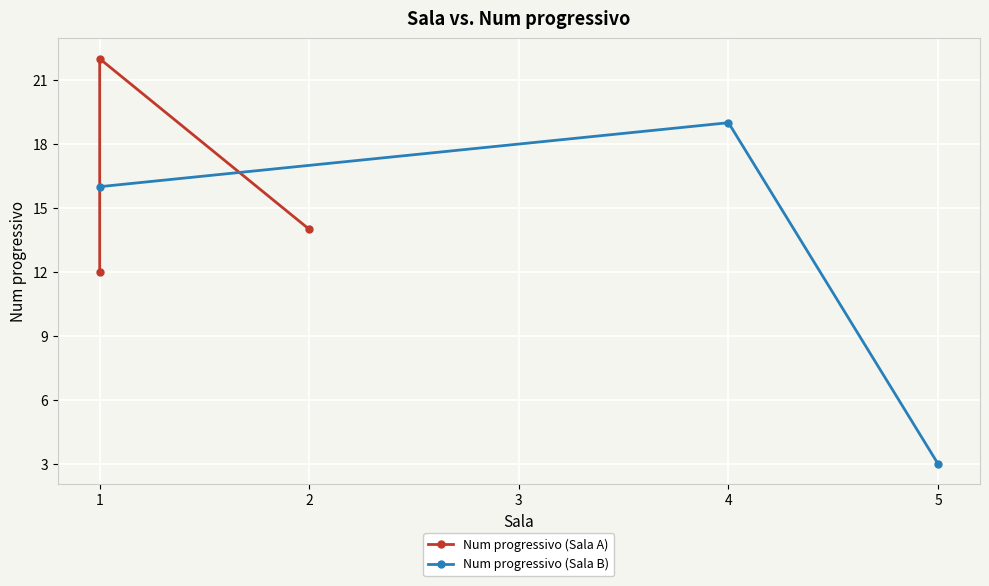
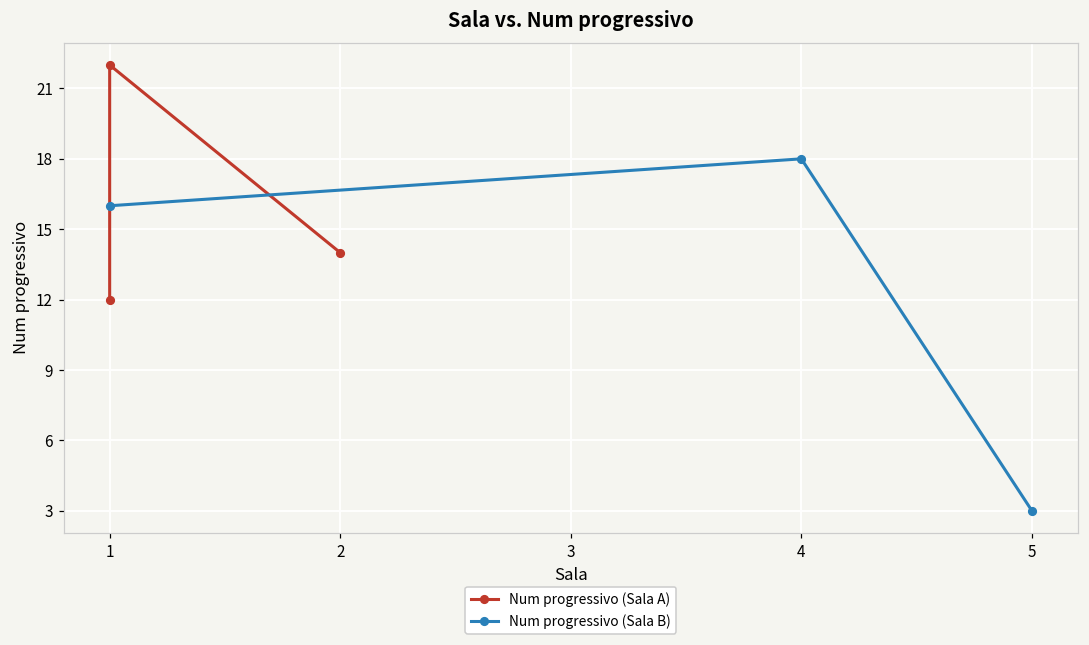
Num progressivo (Sala B), 4: 19 -> 18
